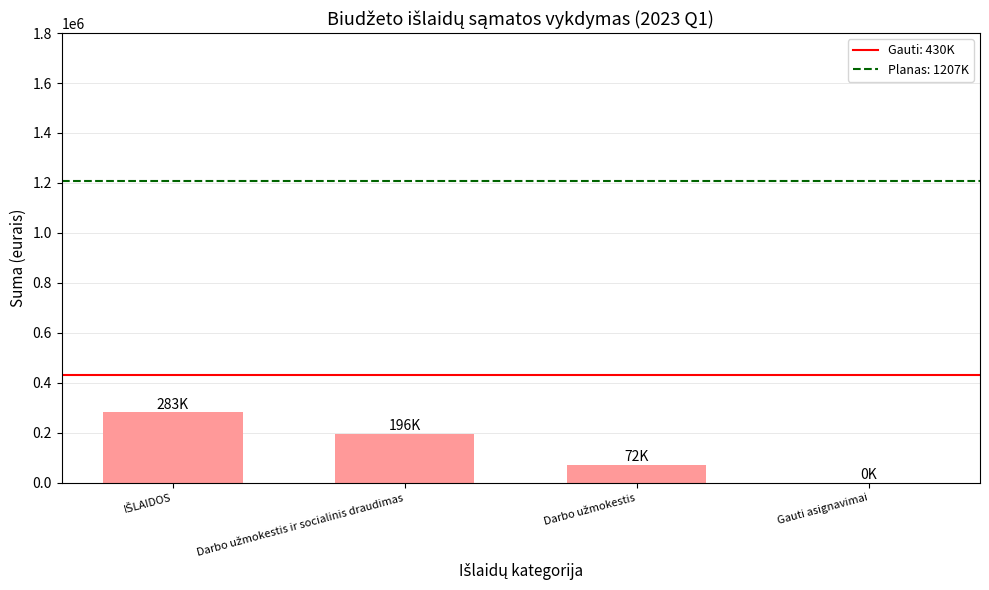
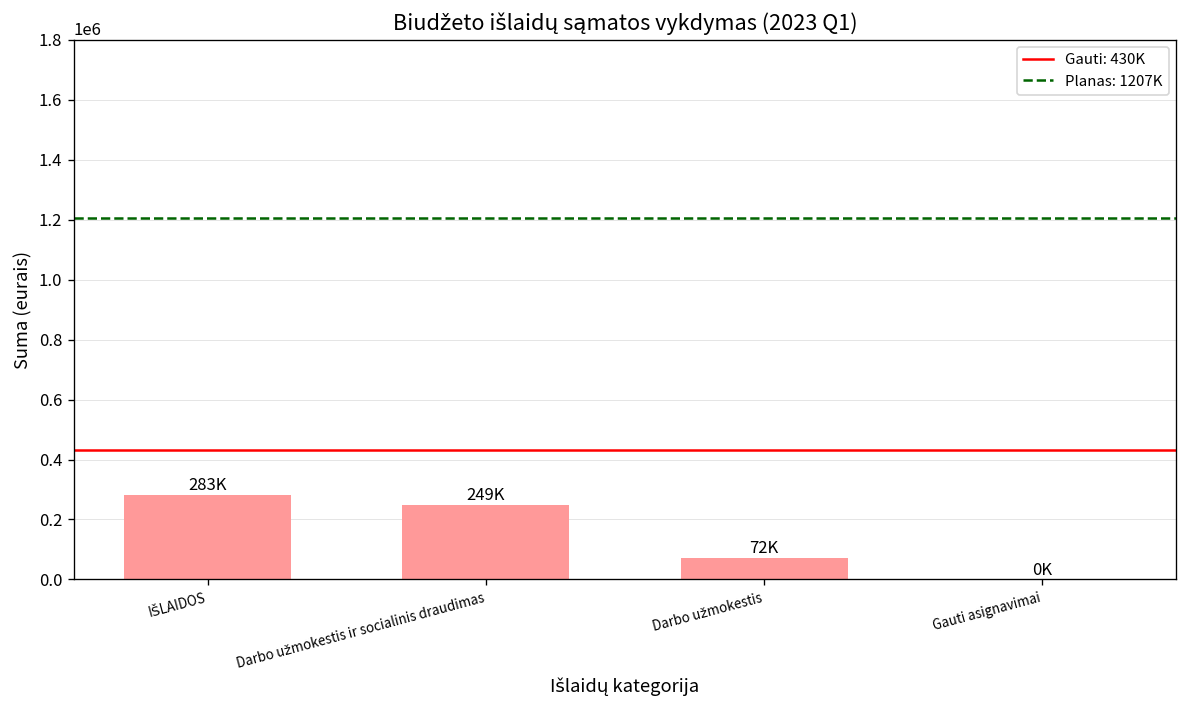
Darbo užmokestis ir socialinis draudimas: 196K -> 249K
